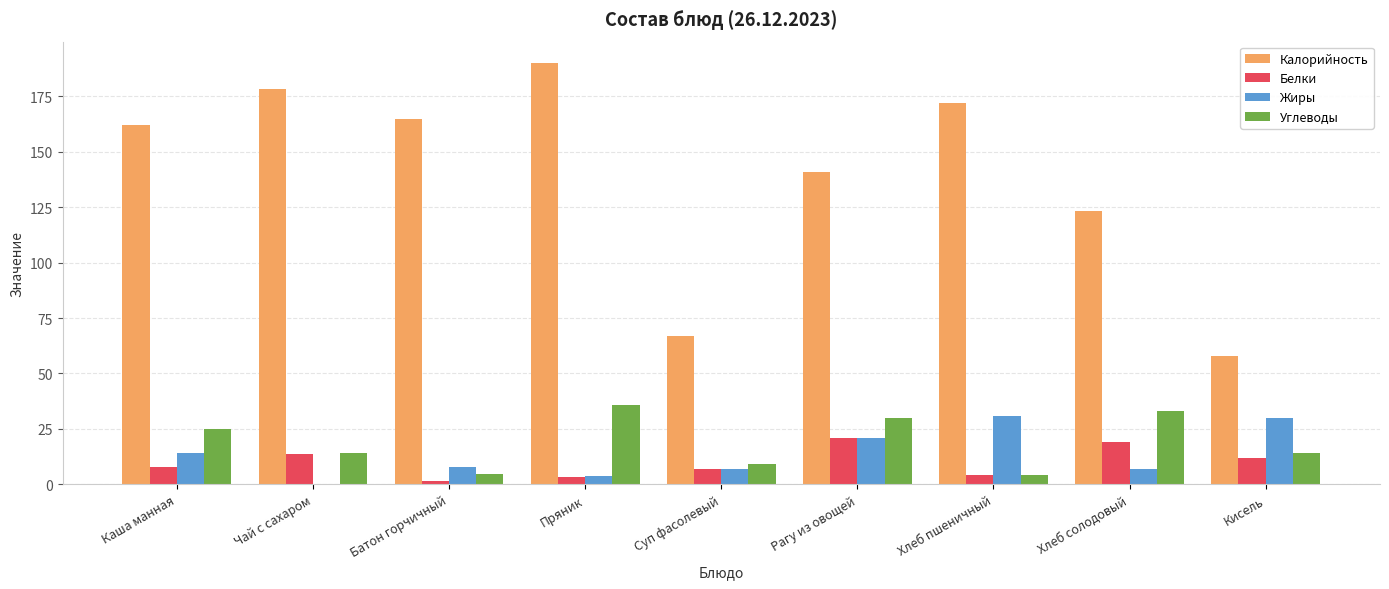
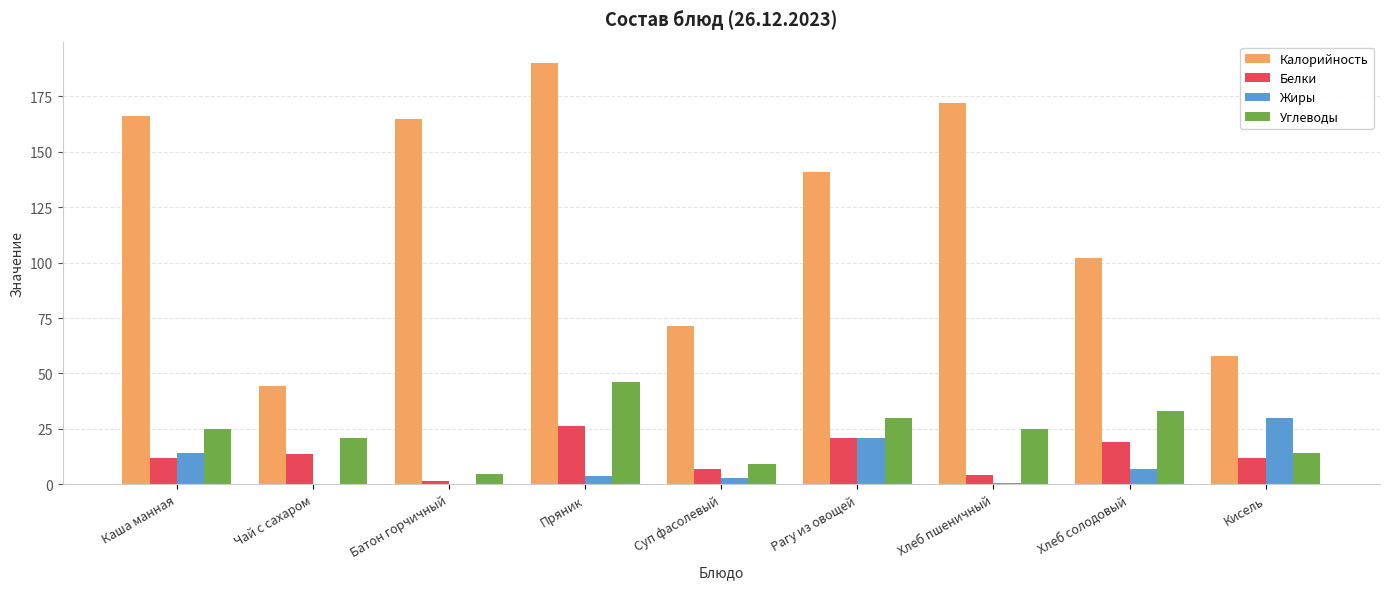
Калорийность, Каша манная: 162 -> 166
Белки, Каша манная: 8 -> 12
Калорийность, Чай с сахаром: 179 -> 45
Углеводы, Чай с сахаром: 14 -> 21
Жиры, Батон горчичный: 8 -> 0
Белки, Пряник: 3 -> 26
Углеводы, Пряник: 36 -> 46
Калорийность, Суп фасолевый: 67 -> 72
Жиры, Суп фасолевый: 7 -> 3
Жиры, Хлеб пшеничный: 31 -> 1
Углеводы, Хлеб пшеничный: 4 -> 25
Калорийность, Хлеб солодовый: 124 -> 102
